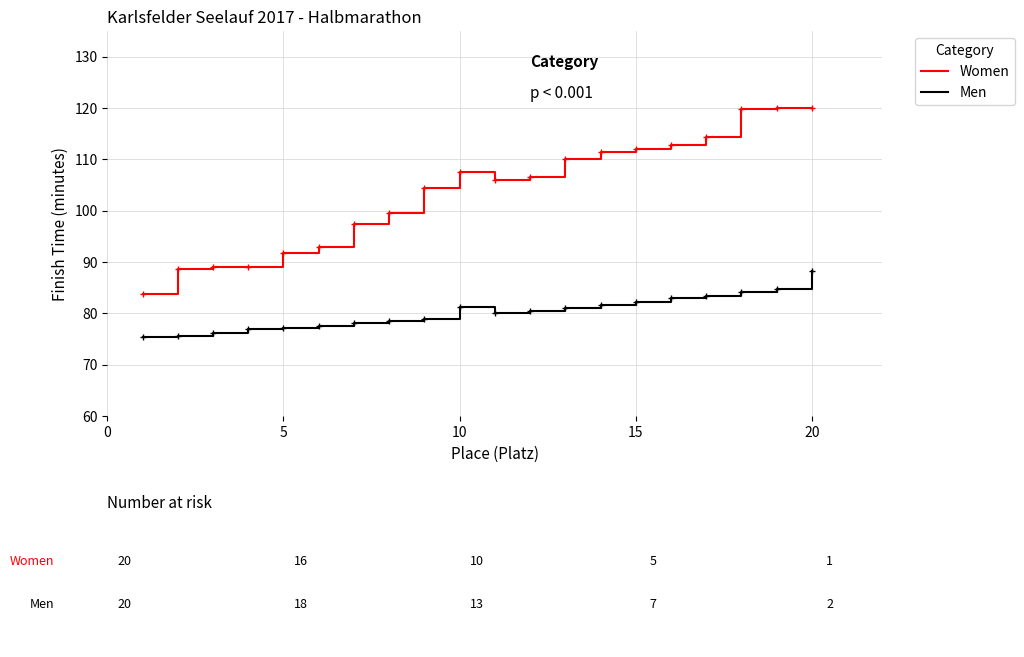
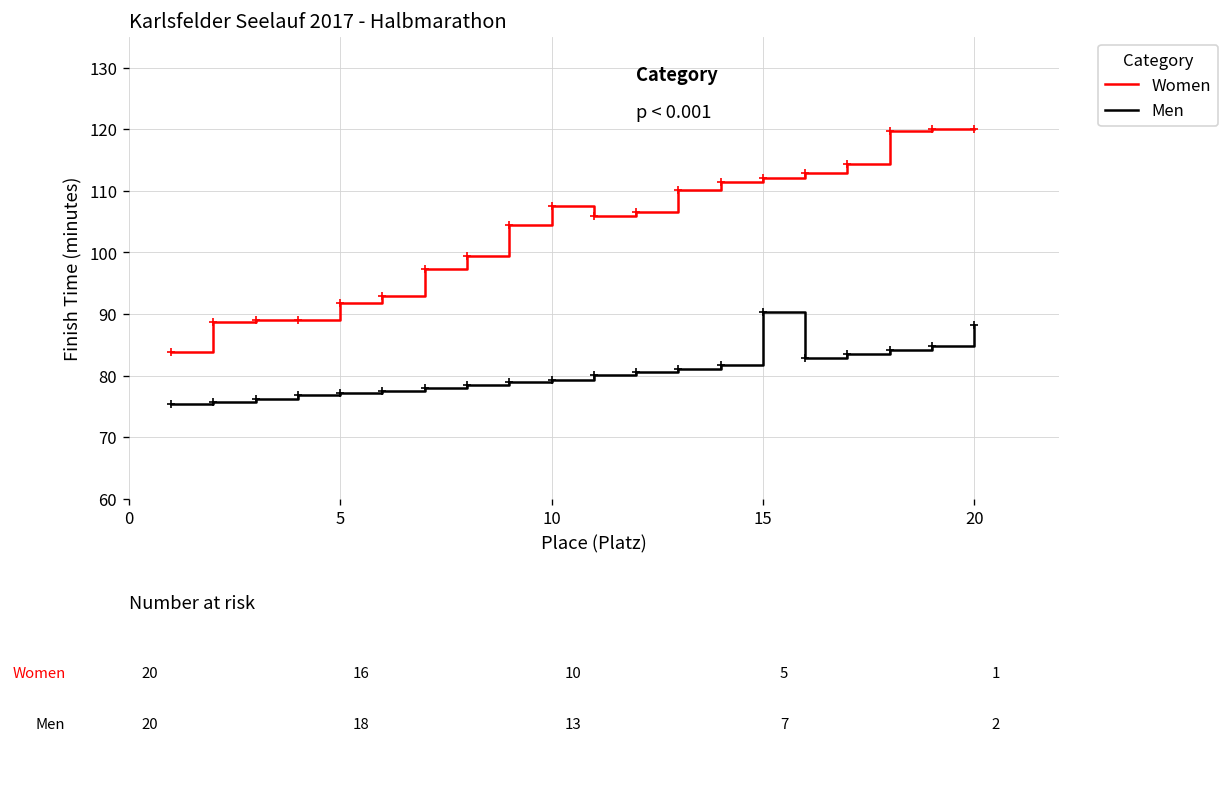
Men, 10: 81 -> 79
Men, 15: 82 -> 90
